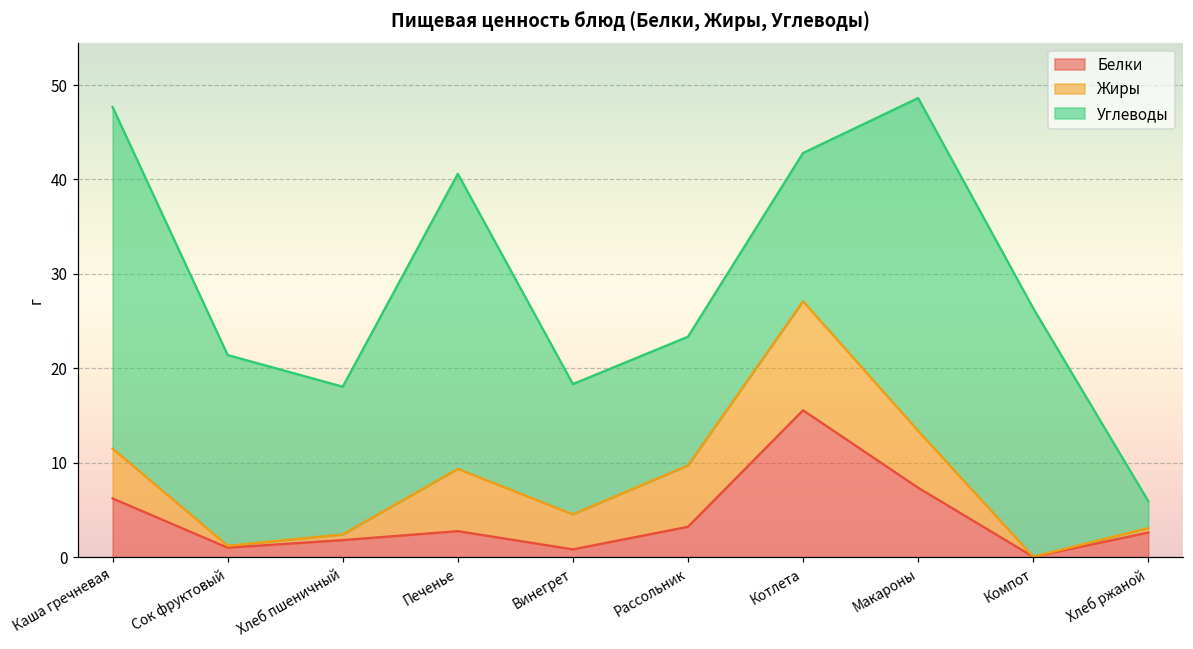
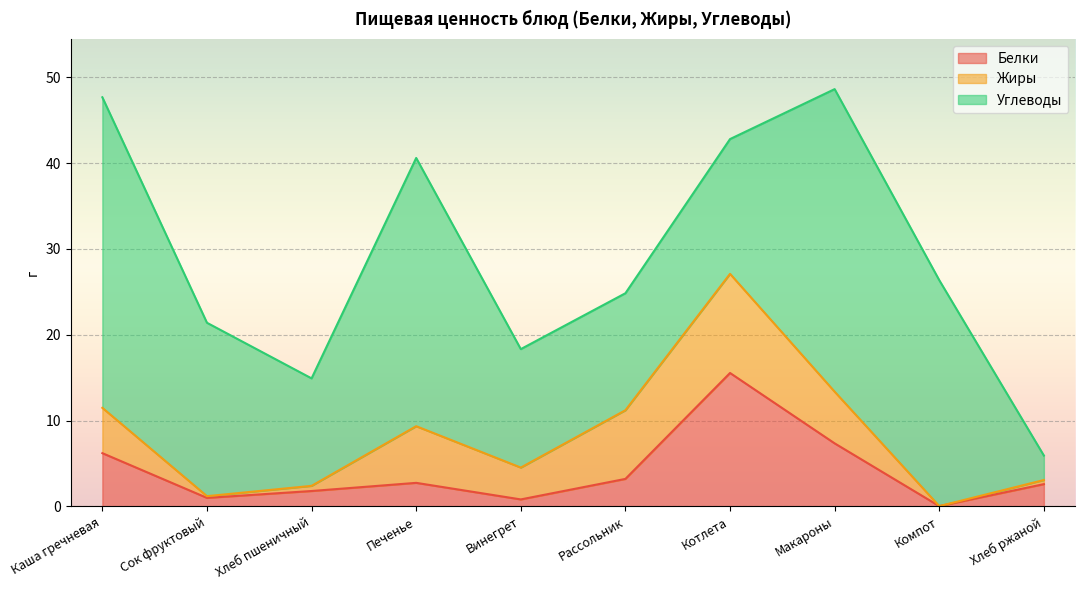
Углеводы, Хлеб пшеничный: 16 -> 13
Жиры, Рассольник: 7 -> 8
